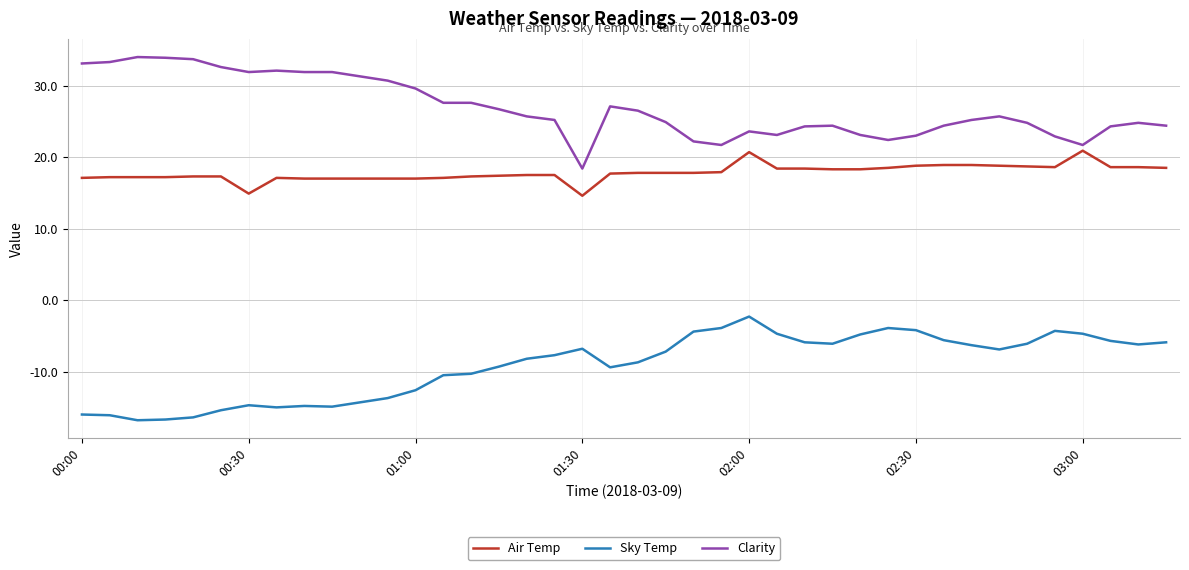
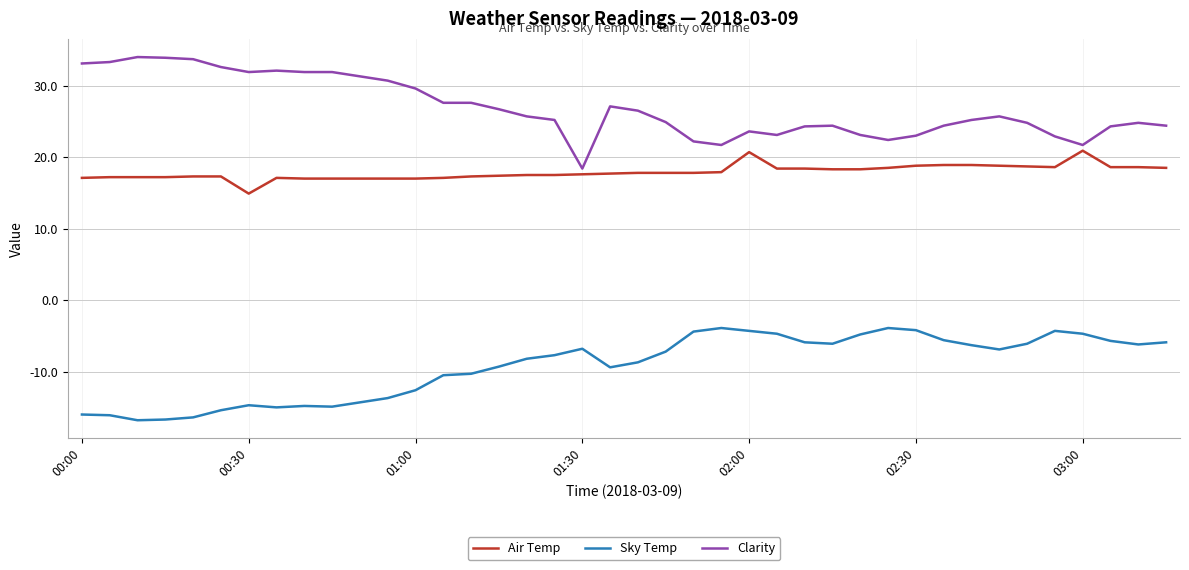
Air Temp, 01:30: 15 -> 18
Sky Temp, 02:00: -2 -> -4
